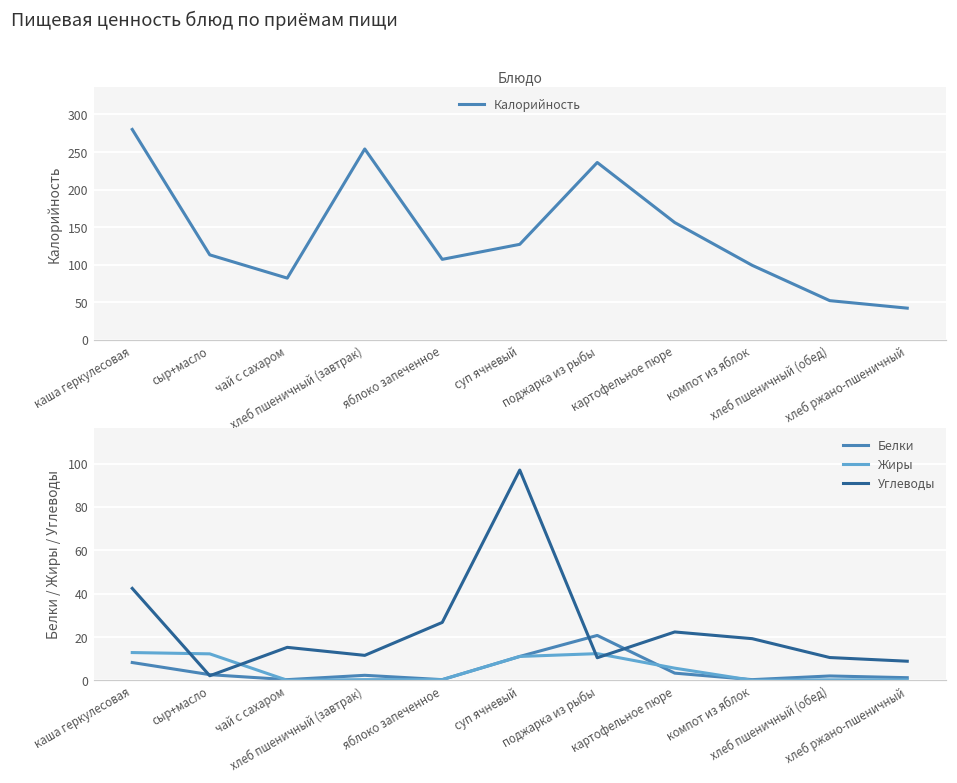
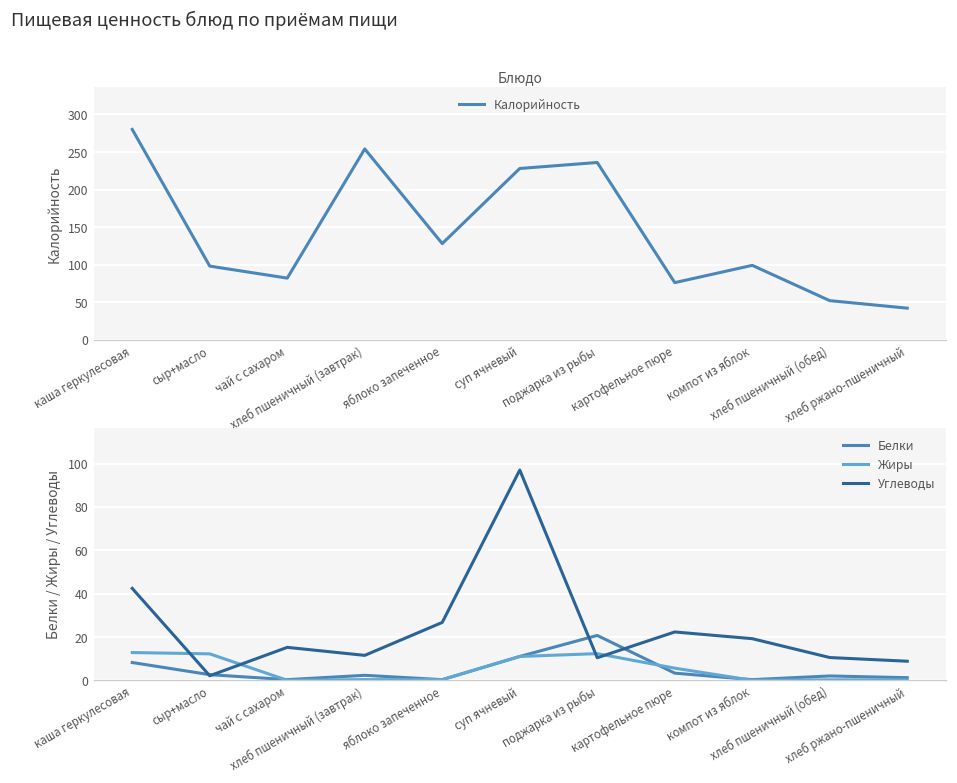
Блюдо, сыр+масло: 110 -> 100
Блюдо, яблоко запеченное: 110 -> 130
Блюдо, суп ячневый: 130 -> 230
Блюдо, картофельное пюре: 160 -> 80
